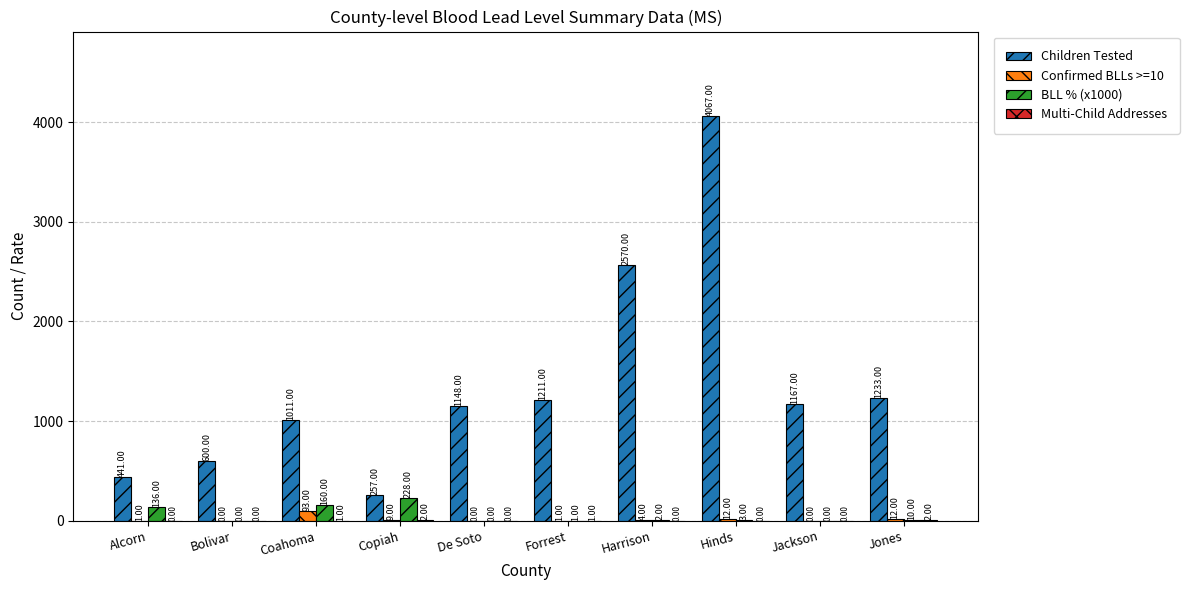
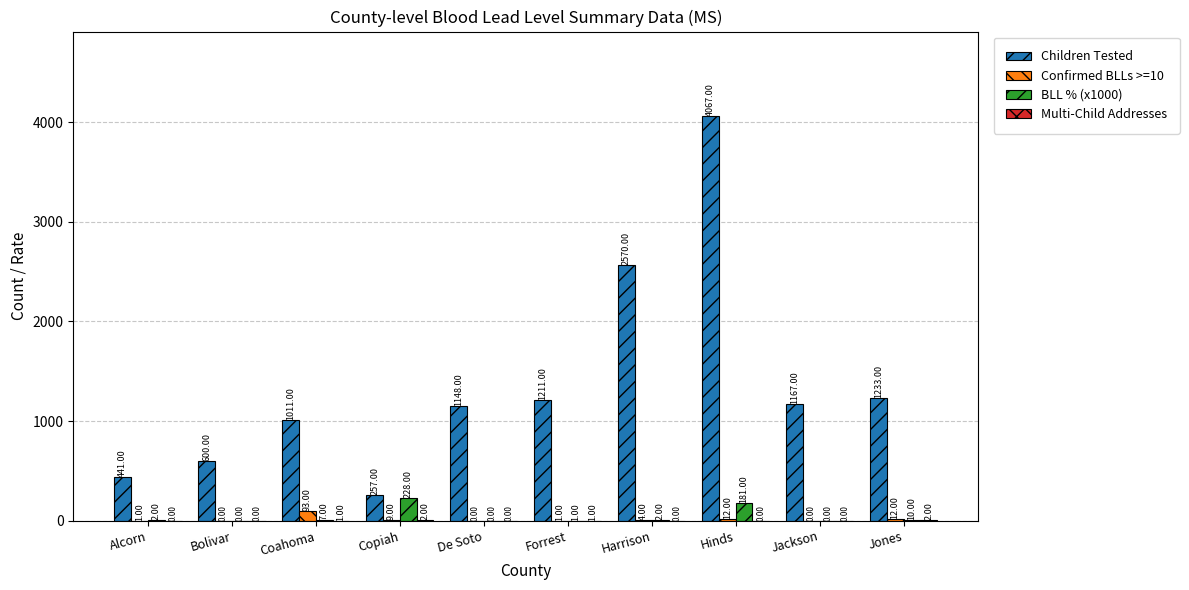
BLL % (x1000), Alcorn: 136.00 -> 2.00
BLL % (x1000), Coahoma: 160.00 -> 7.00
BLL % (x1000), Hinds: 3.00 -> 181.00
